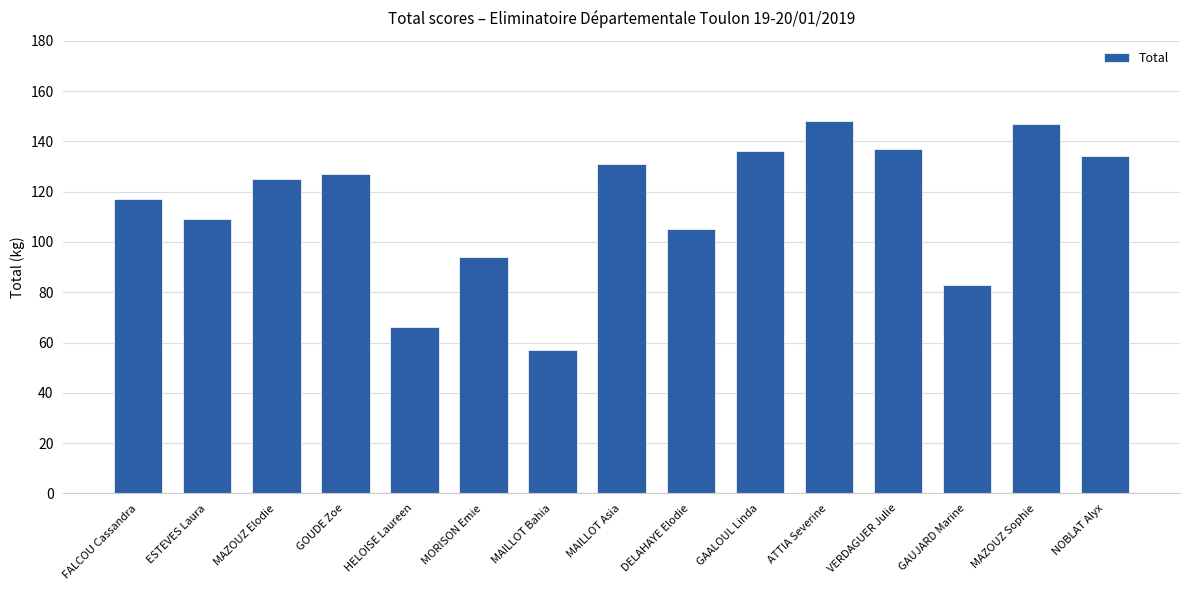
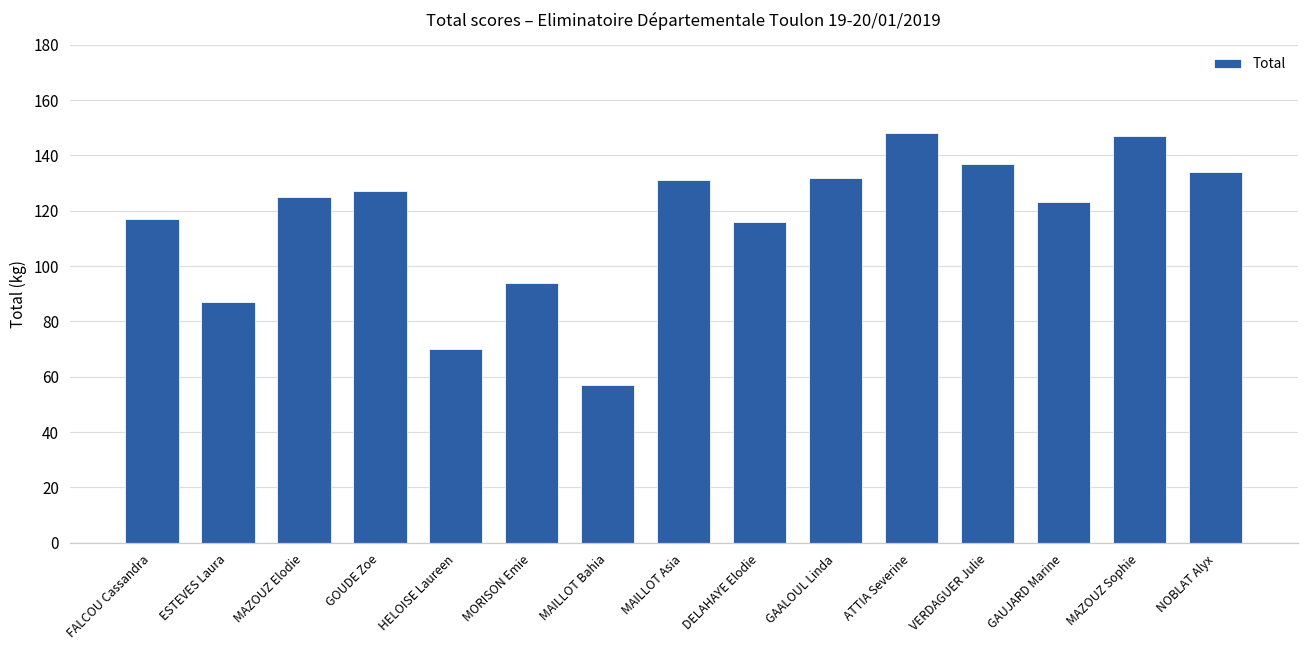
ESTEVES Laura: 109 -> 87
HELOISE Laureen: 66 -> 70
DELAHAYE Elodie: 105 -> 116
GAALOUL Linda: 136 -> 132
GAUJARD Marine: 83 -> 123
